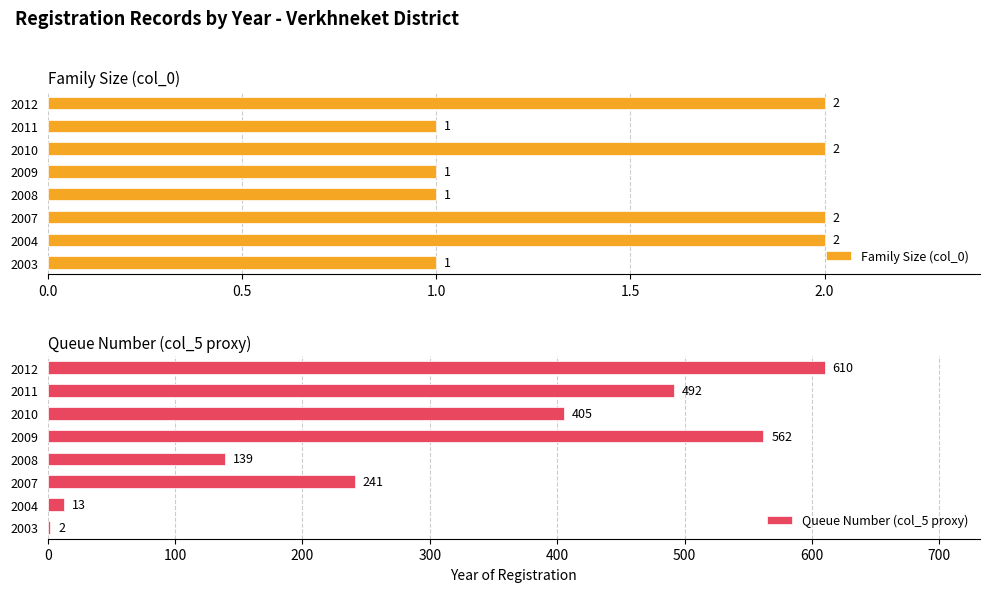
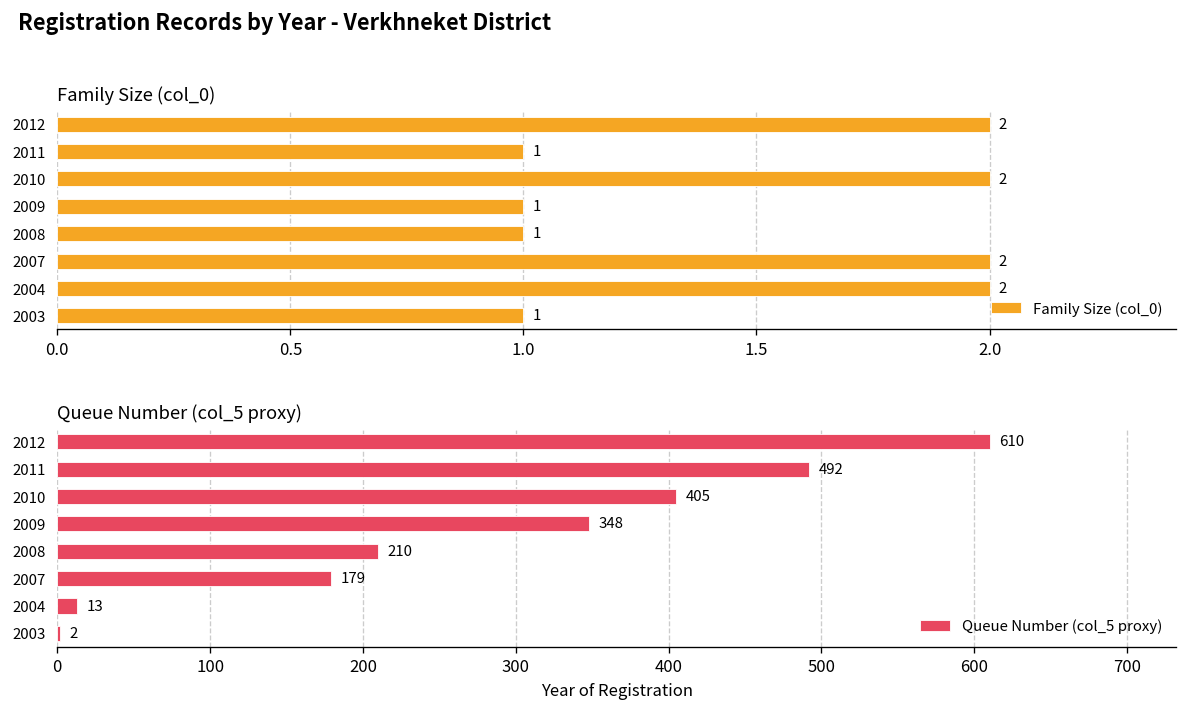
Queue Number (col_5 proxy), 2009: 562 -> 348
Queue Number (col_5 proxy), 2008: 139 -> 210
Queue Number (col_5 proxy), 2007: 241 -> 179
